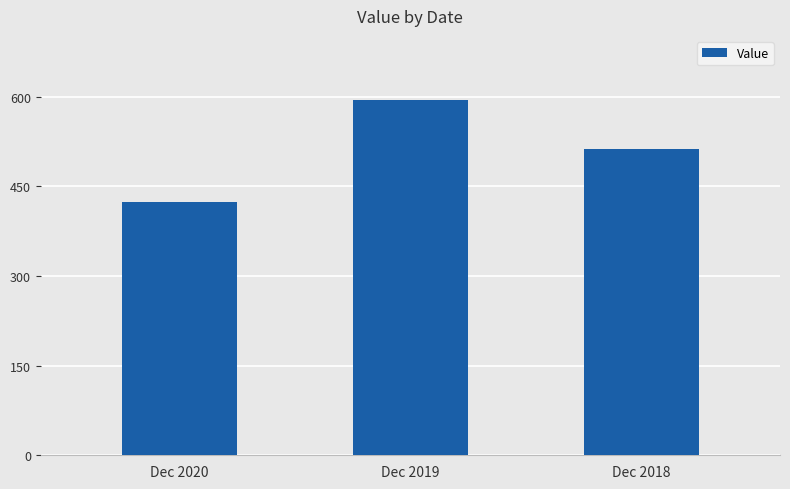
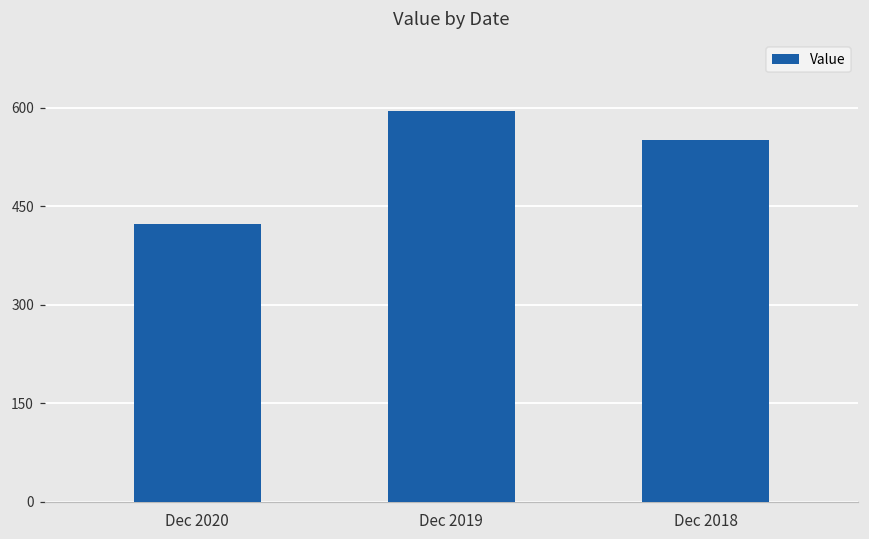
Dec 2018: 510 -> 550
